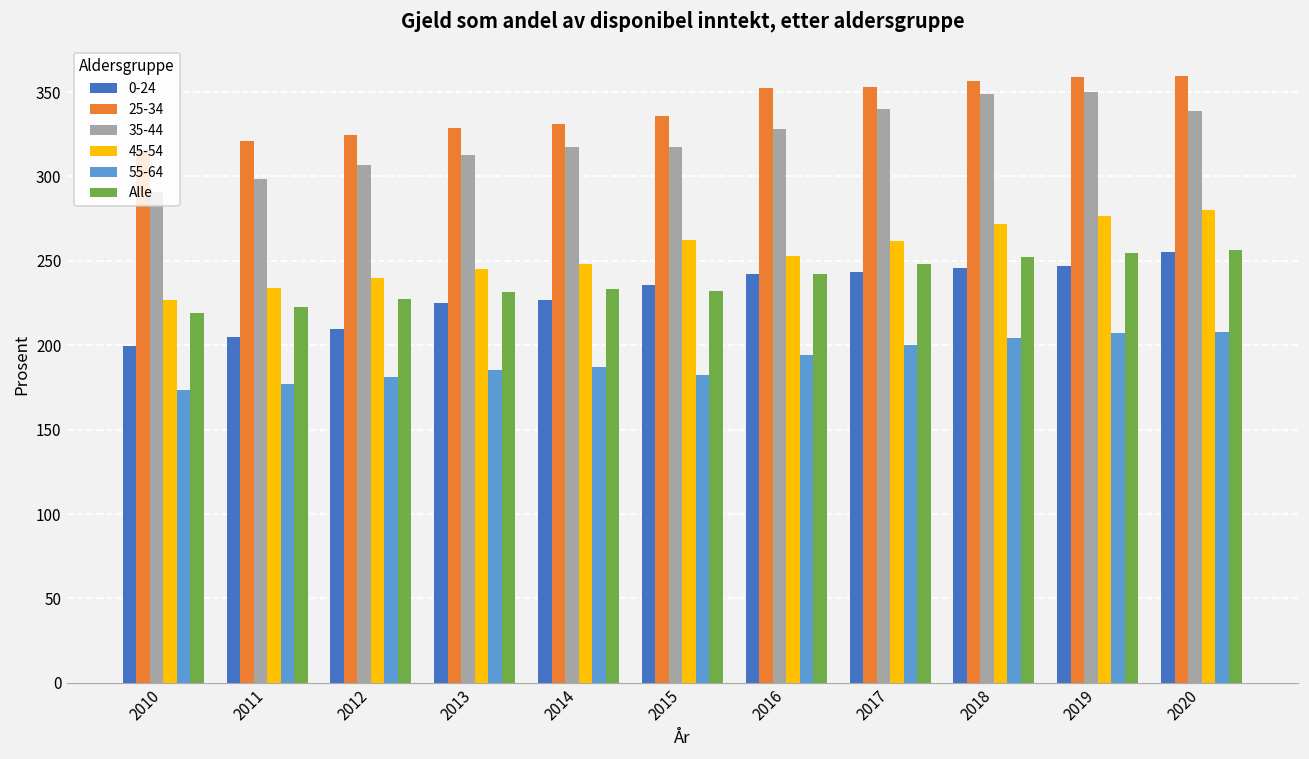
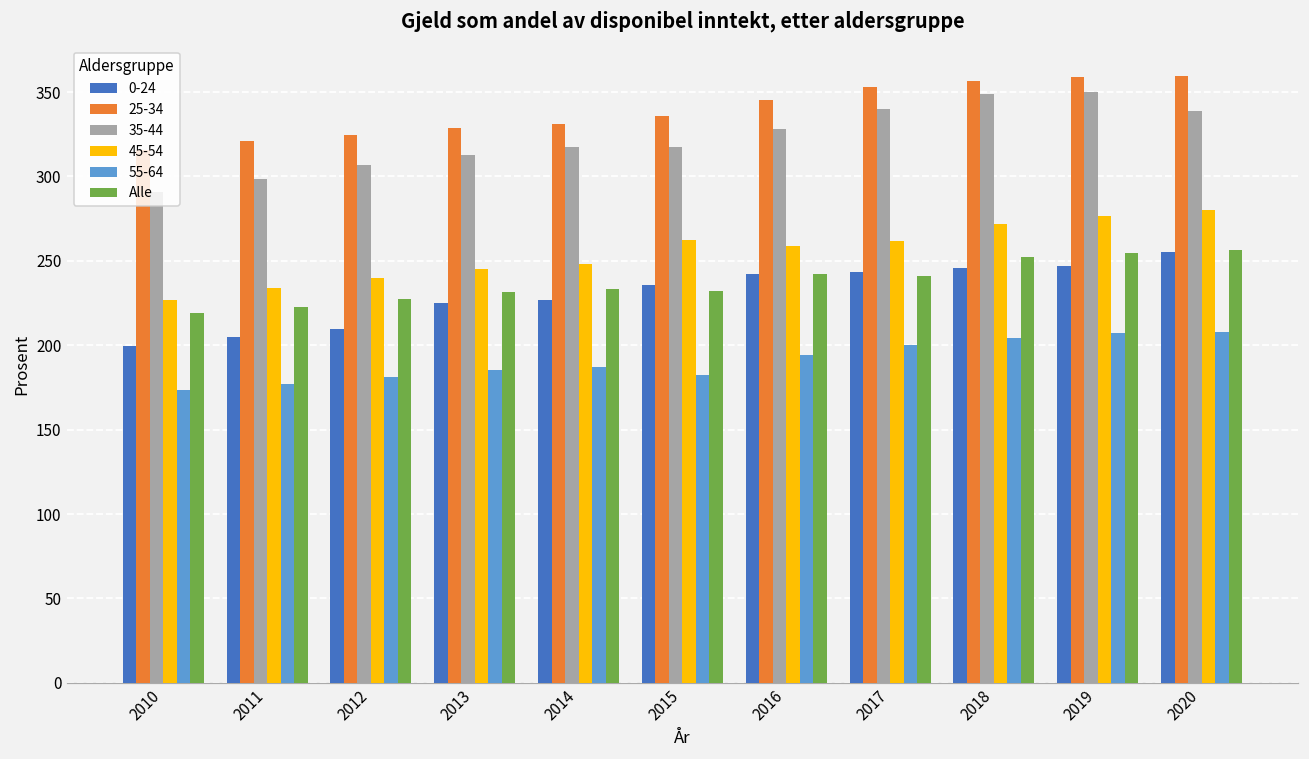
25-34, 2016: 352 -> 345
45-54, 2016: 253 -> 259
Alle, 2017: 248 -> 241
